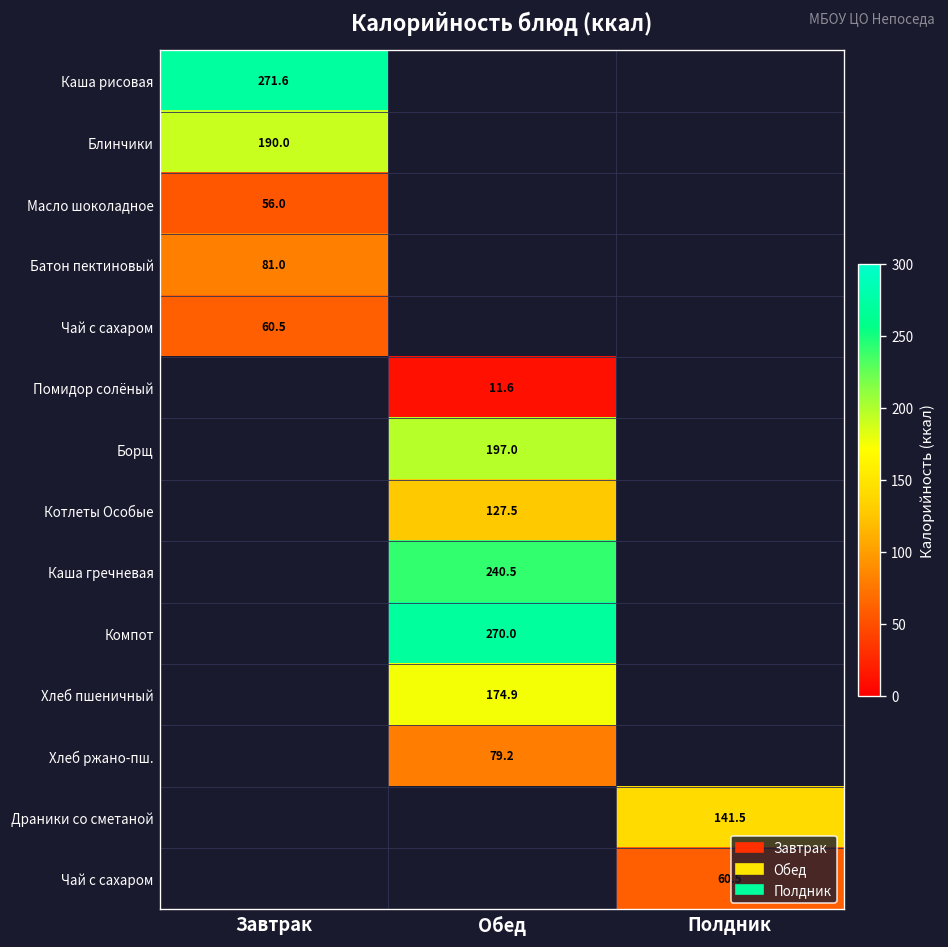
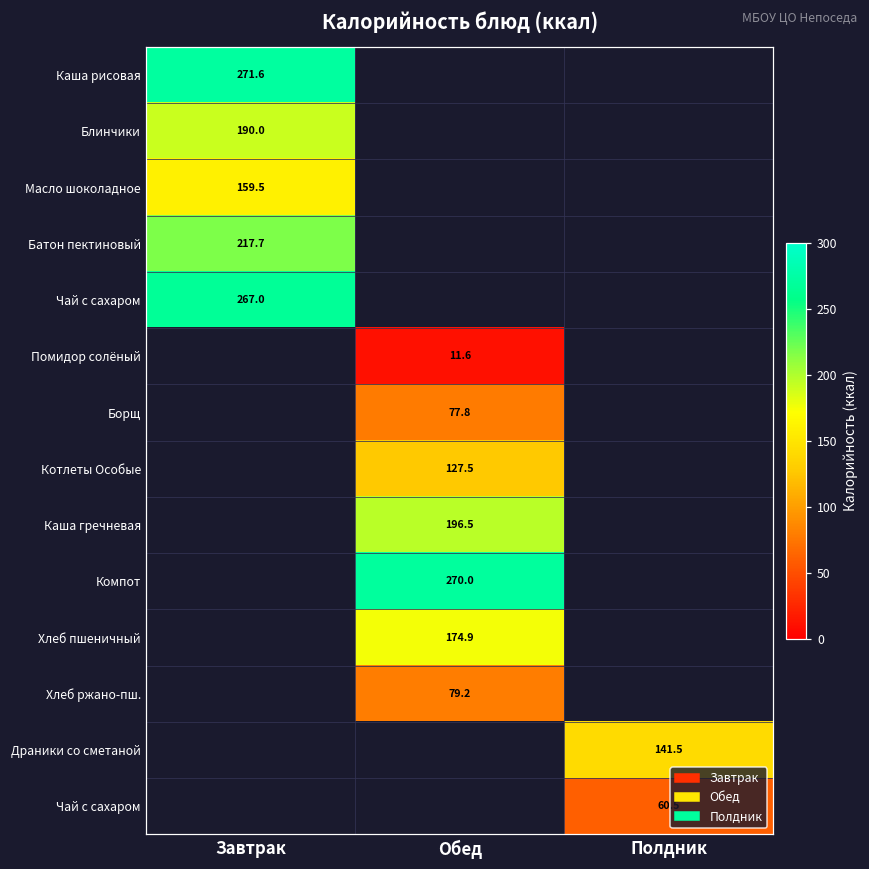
Масло шоколадное, Завтрак: 56.0 -> 159.5
Батон пектиновый, Завтрак: 81.0 -> 217.7
Чай с сахаром, Завтрак: 60.5 -> 267.0
Борщ, Обед: 197.0 -> 77.8
Каша гречневая, Обед: 240.5 -> 196.5
